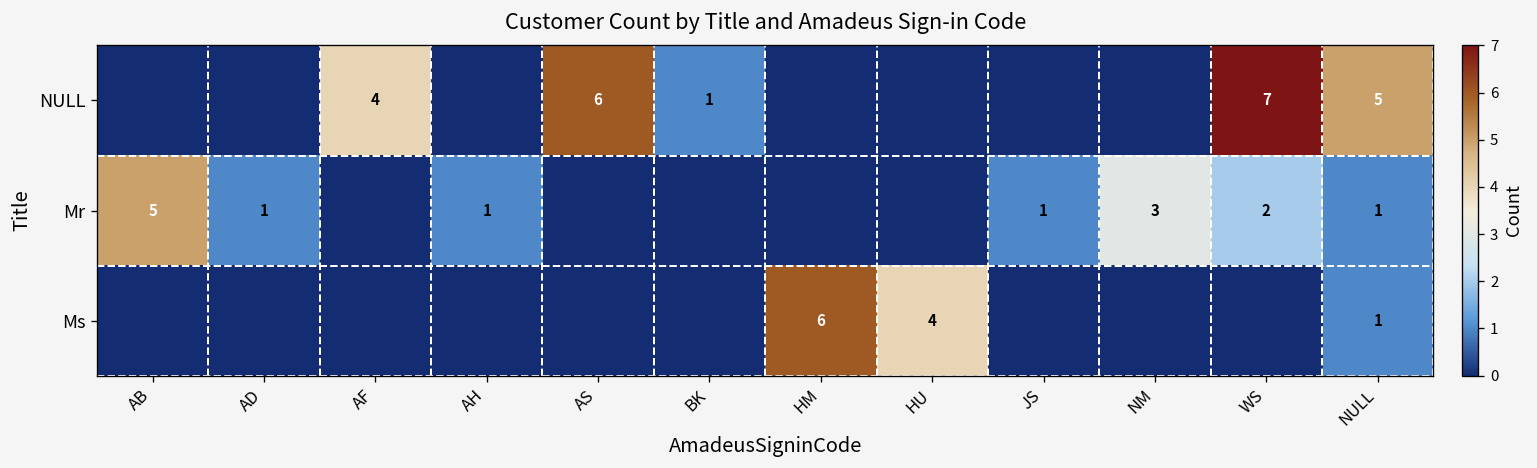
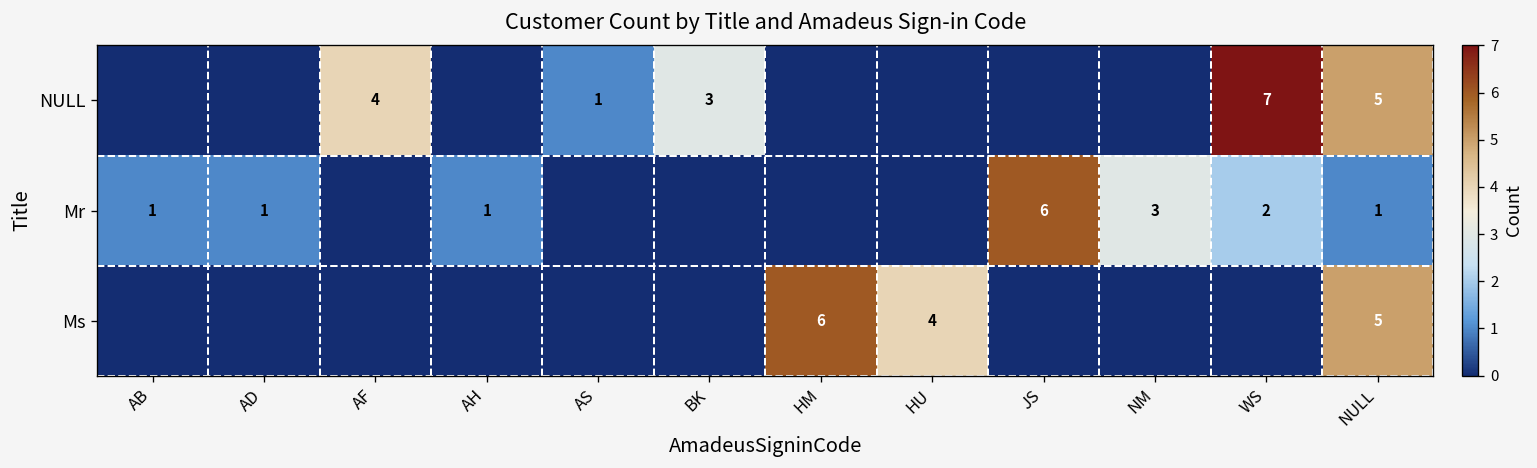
NULL, AS: 6 -> 1
NULL, BK: 1 -> 3
Mr, AB: 5 -> 1
Mr, JS: 1 -> 6
Ms, NULL: 1 -> 5
